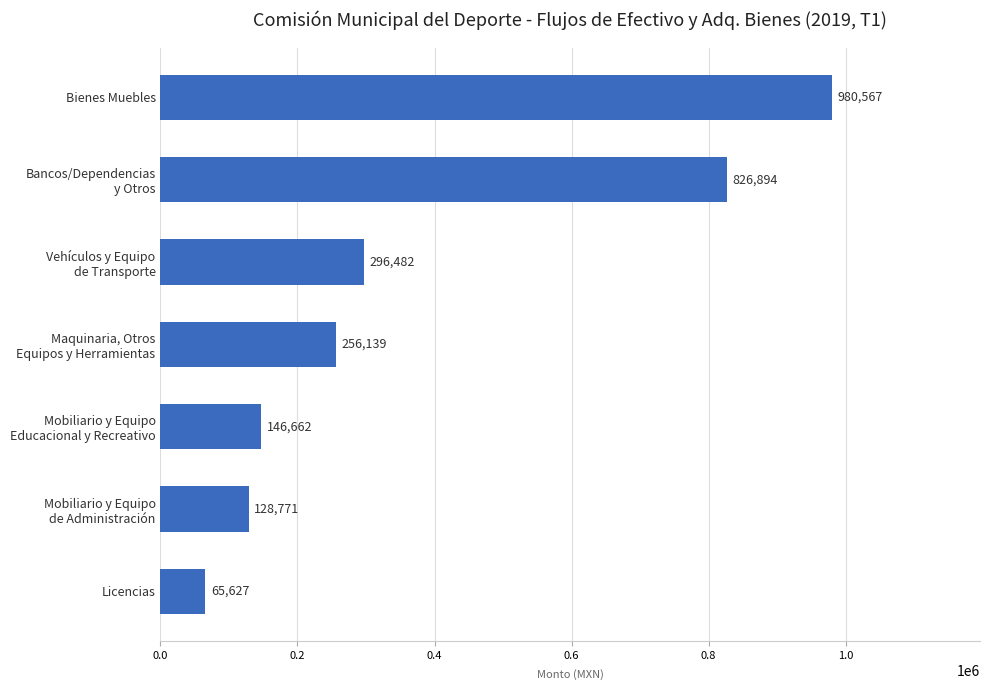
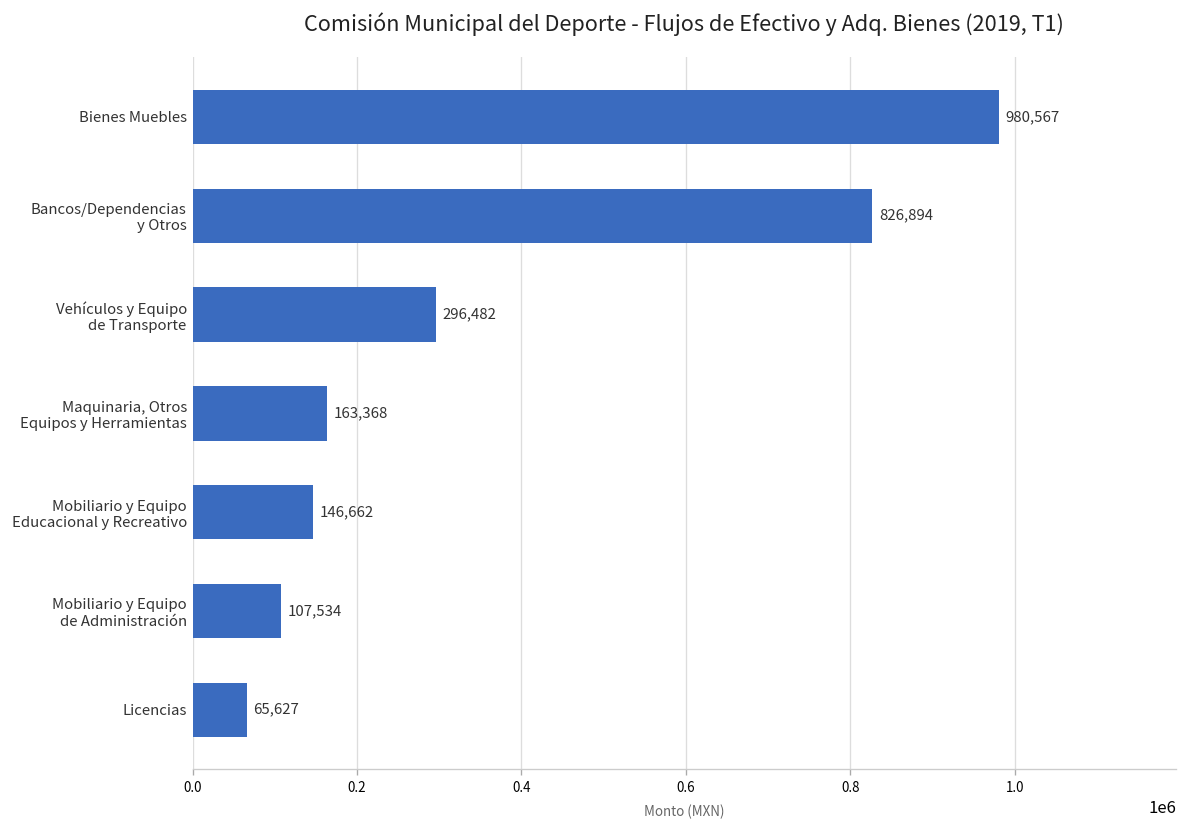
Maquinaria, Otros Equipos y Herramientas: 256,139 -> 163,368
Mobiliario y Equipo de Administración: 128,771 -> 107,534
